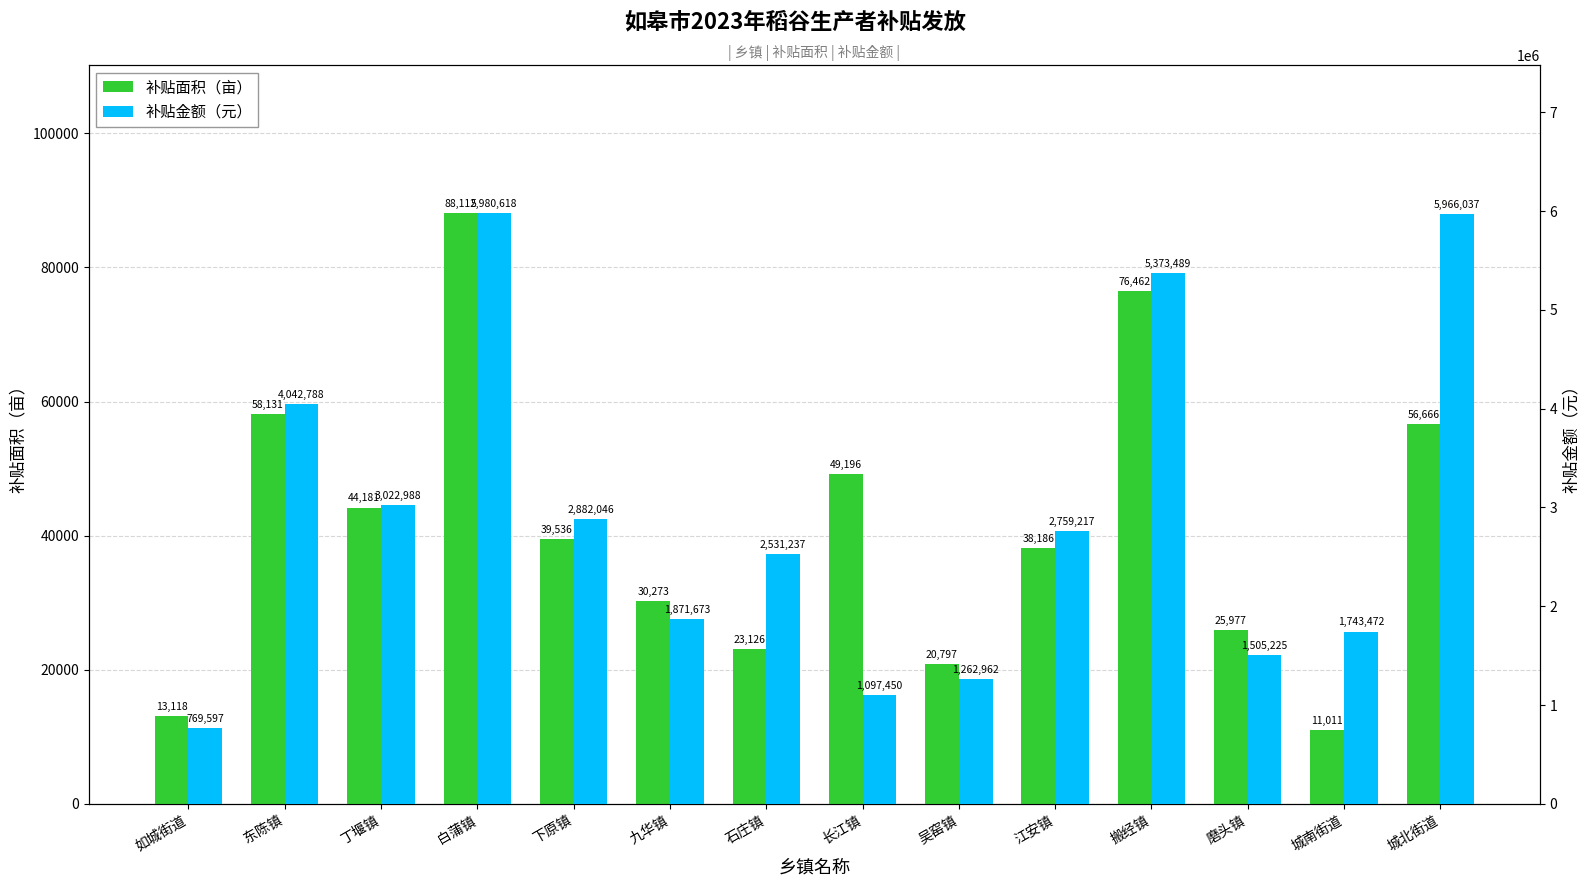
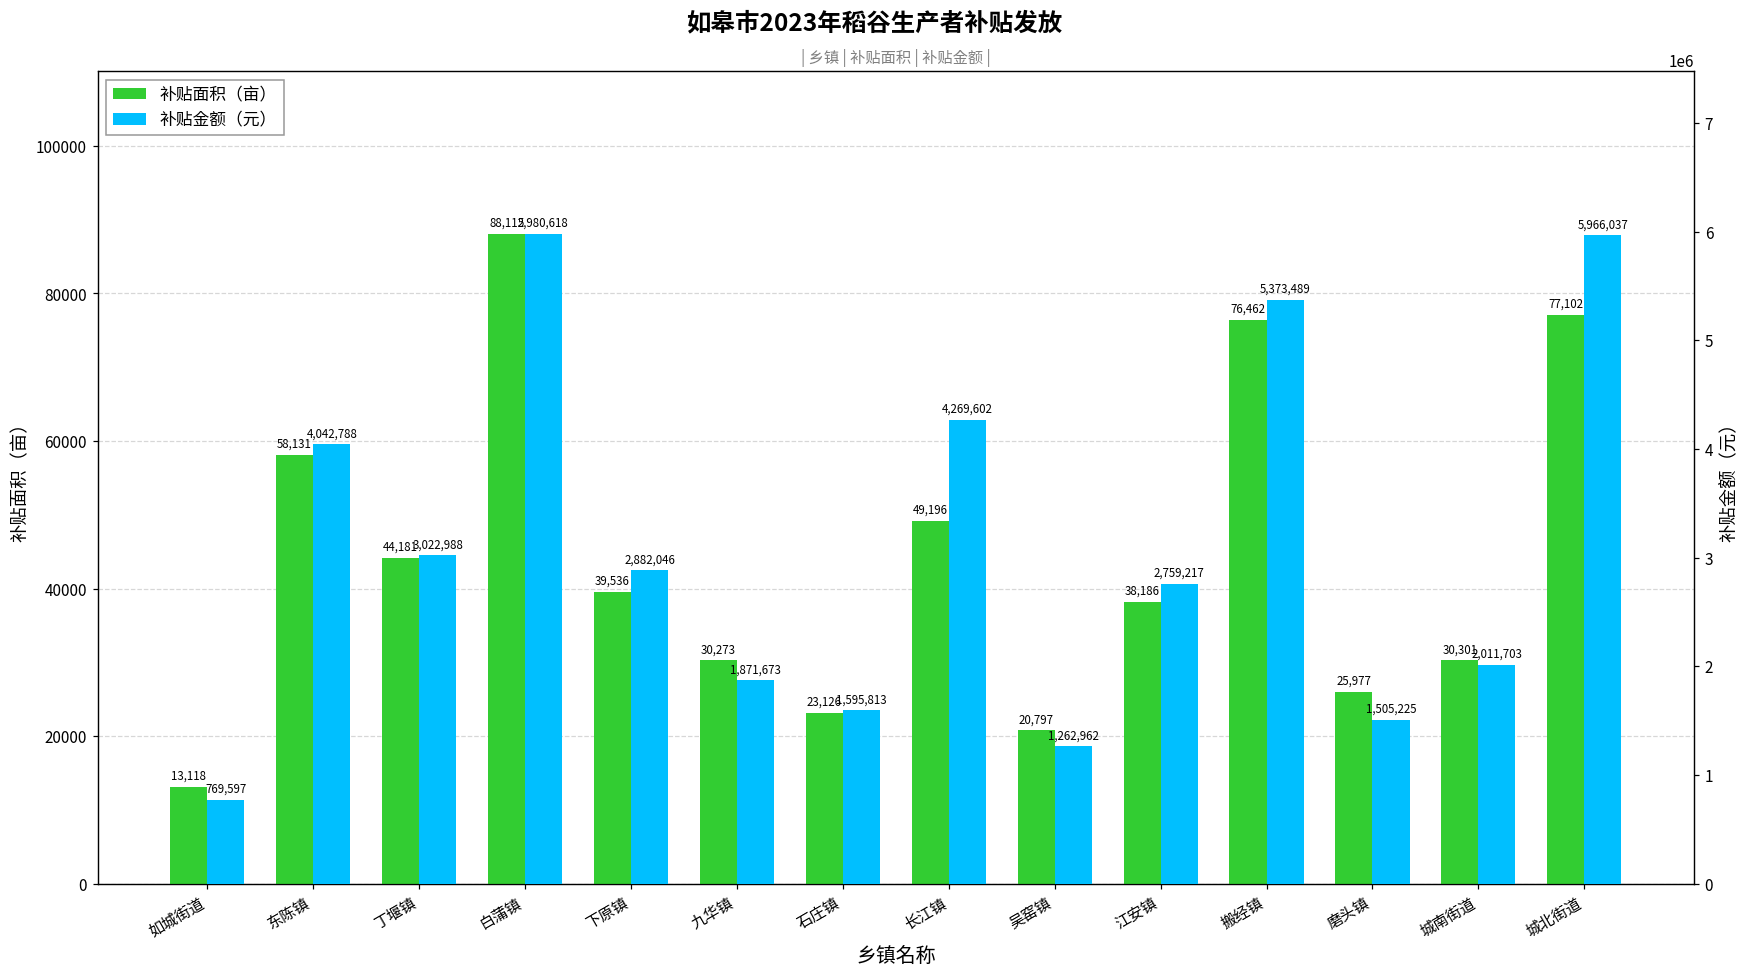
补贴面积（亩）, 城南街道: 11,011 -> 30,301
补贴面积（亩）, 城北街道: 56,666 -> 77,102
补贴金额（元）, 石庄镇: 2,531,237 -> 1,595,813
补贴金额（元）, 长江镇: 1,097,450 -> 4,269,602
补贴金额（元）, 城南街道: 1,743,472 -> 2,011,703
